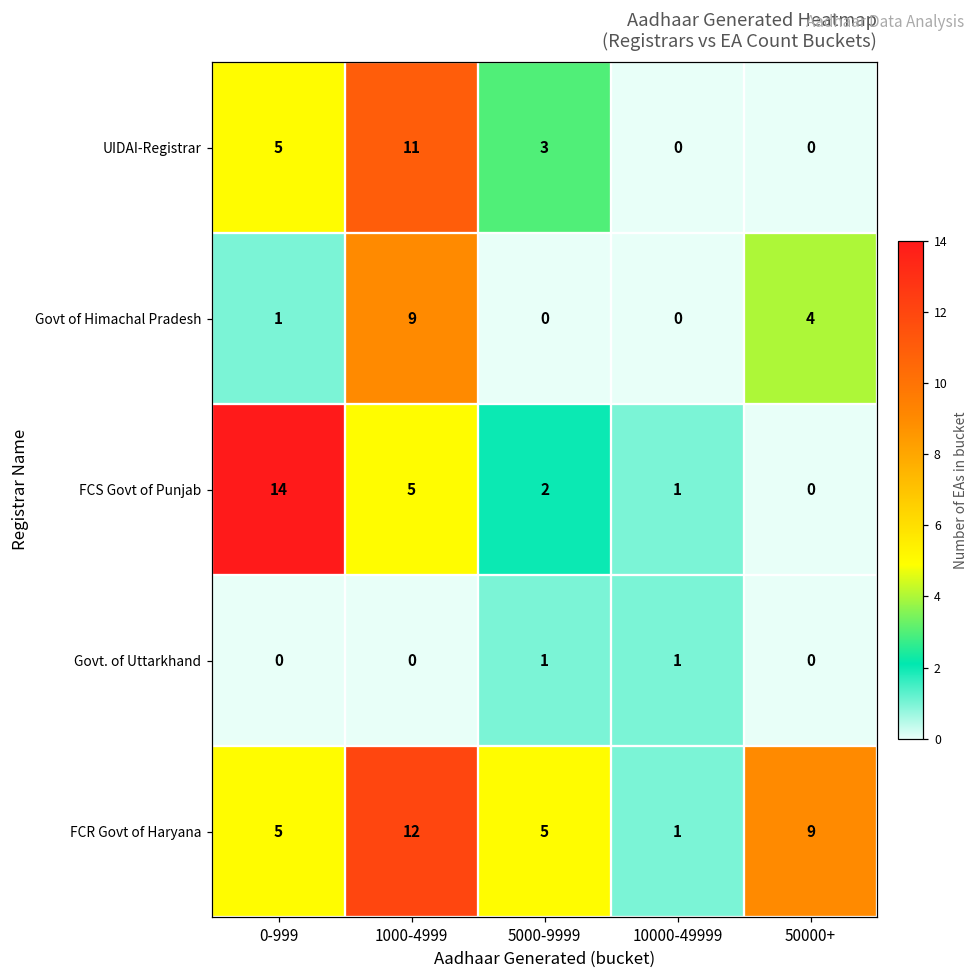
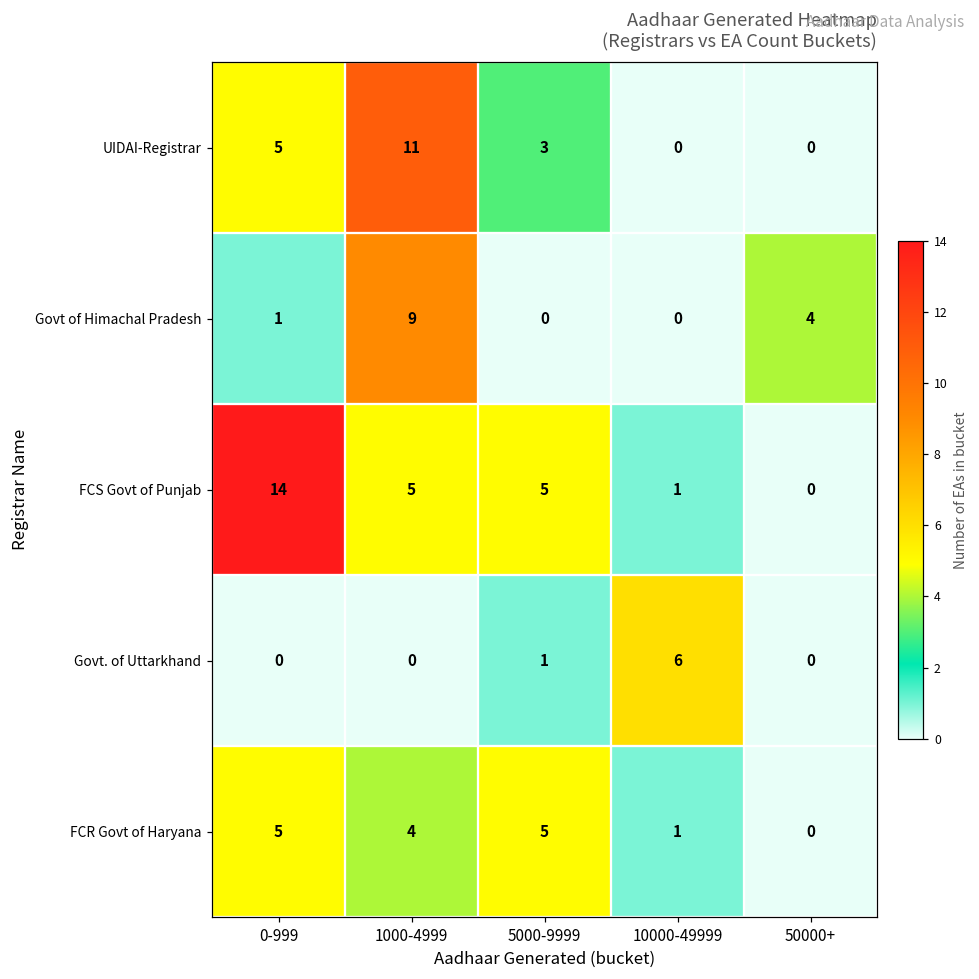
FCS Govt of Punjab, 5000-9999: 2 -> 5
Govt. of Uttarkhand, 10000-49999: 1 -> 6
FCR Govt of Haryana, 1000-4999: 12 -> 4
FCR Govt of Haryana, 50000+: 9 -> 0
